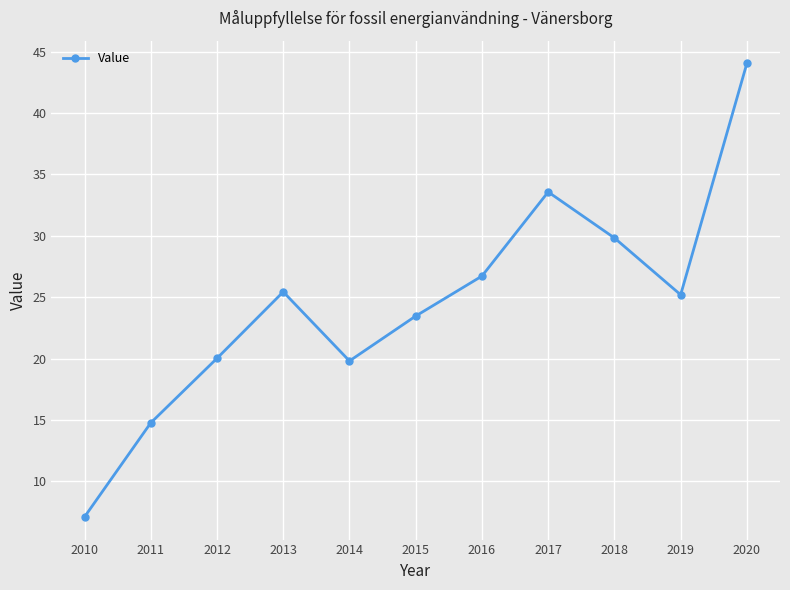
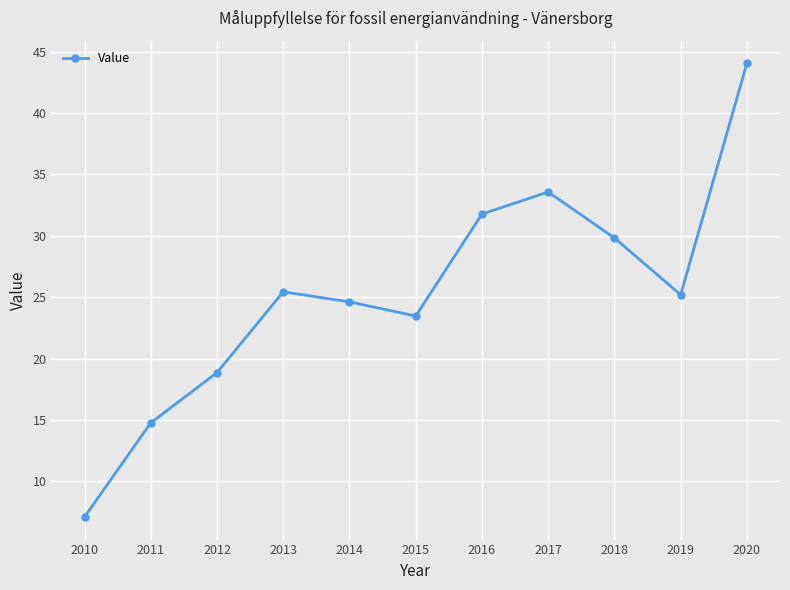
2012: 20.0 -> 18.9
2014: 19.8 -> 24.6
2016: 26.7 -> 31.8
